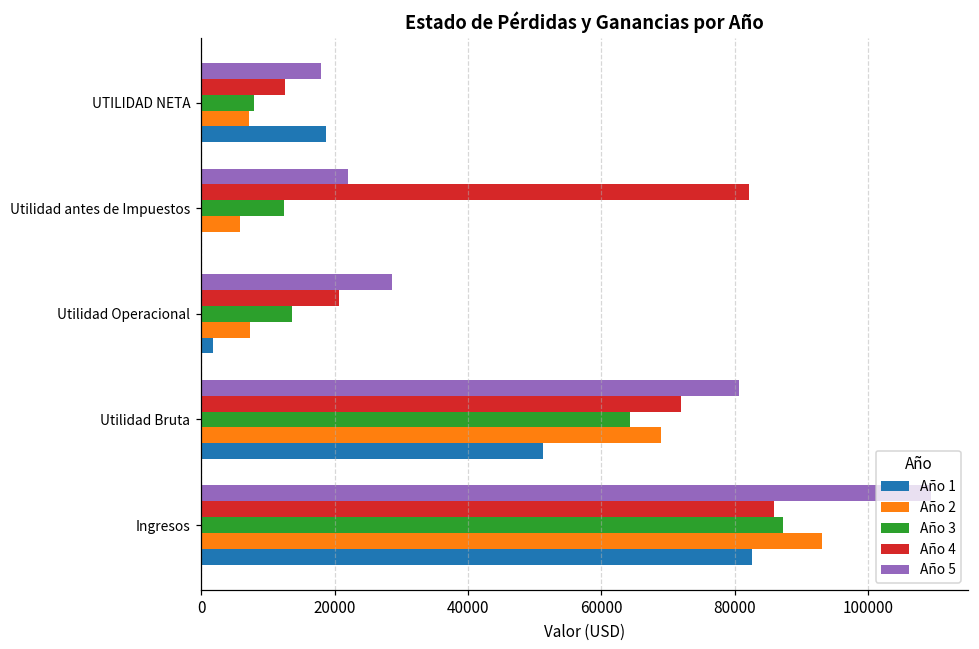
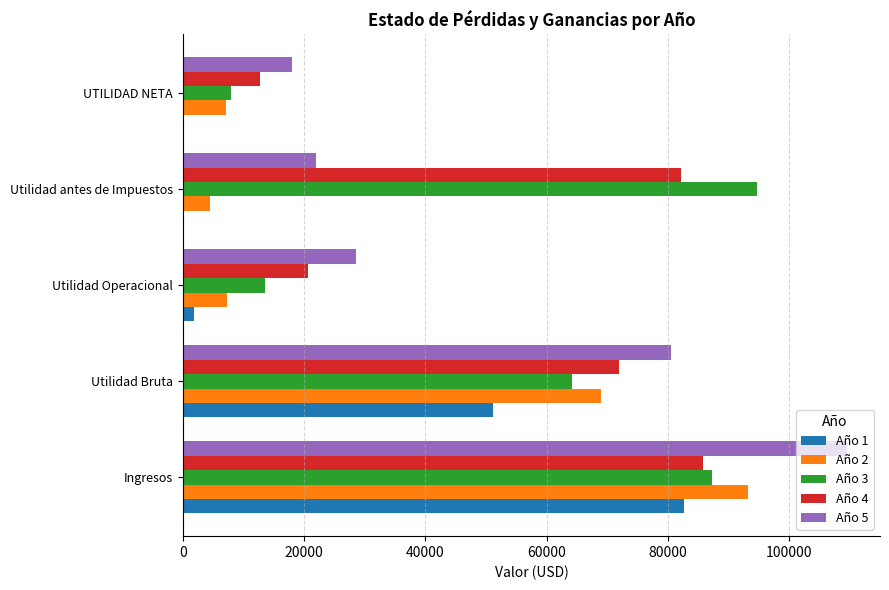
Año 1, UTILIDAD NETA: 19000 -> 0
Año 3, Utilidad antes de Impuestos: 12000 -> 95000
Año 2, Utilidad antes de Impuestos: 6000 -> 5000
